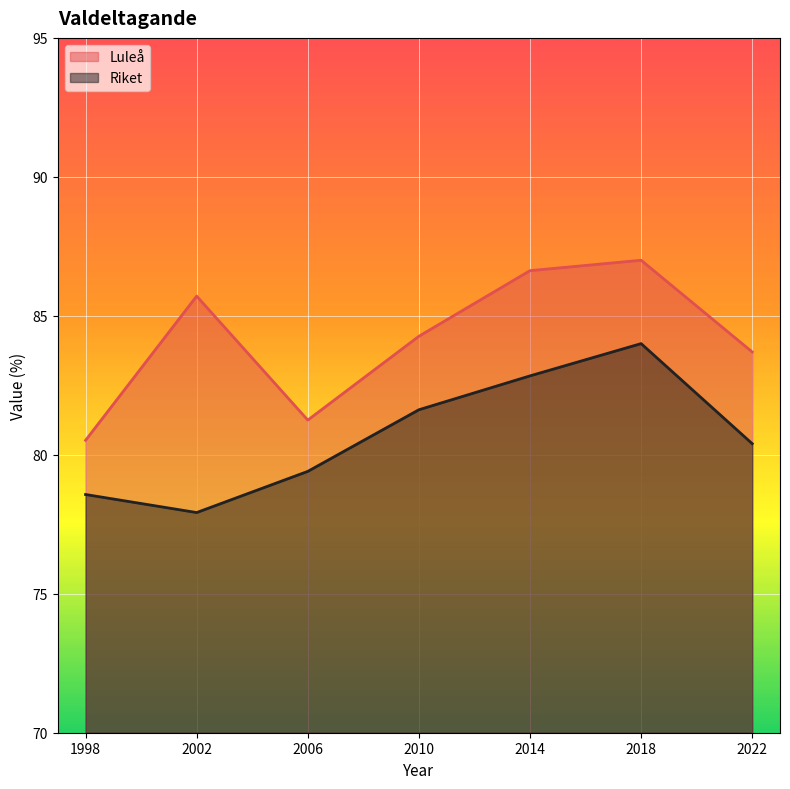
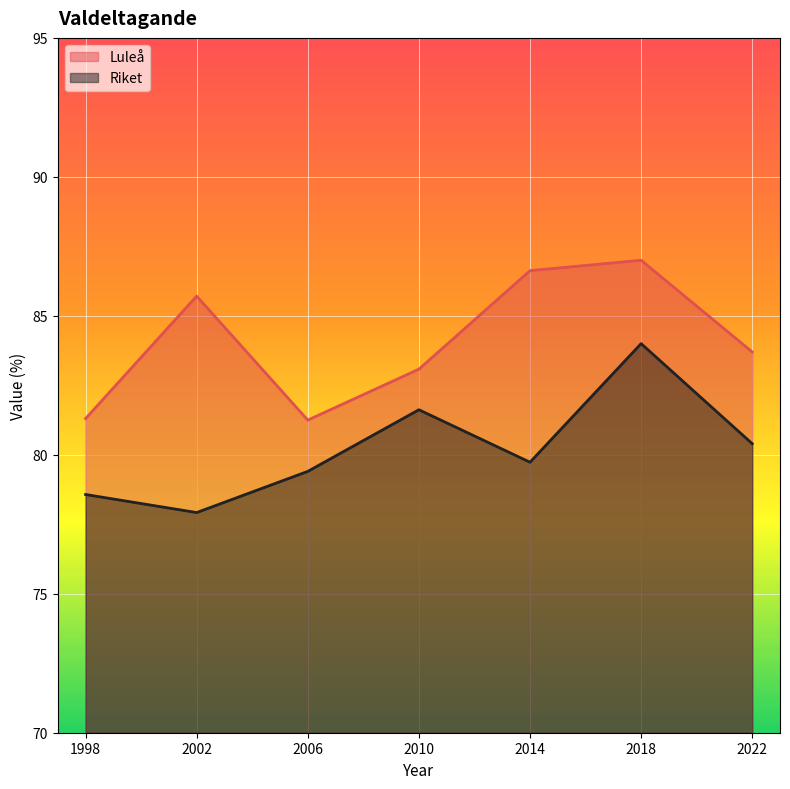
Luleå, 1998: 80.5 -> 81.3
Luleå, 2010: 84.3 -> 83.1
Riket, 2014: 82.8 -> 79.7
